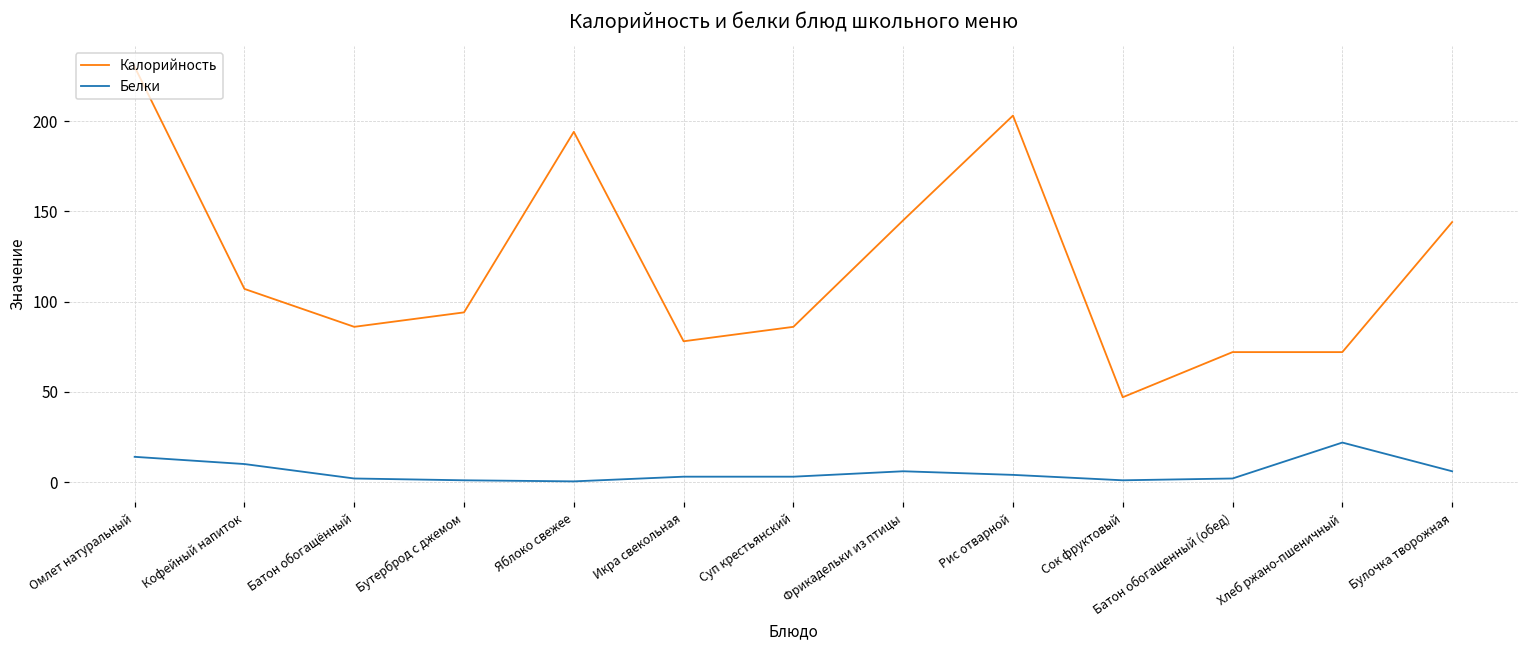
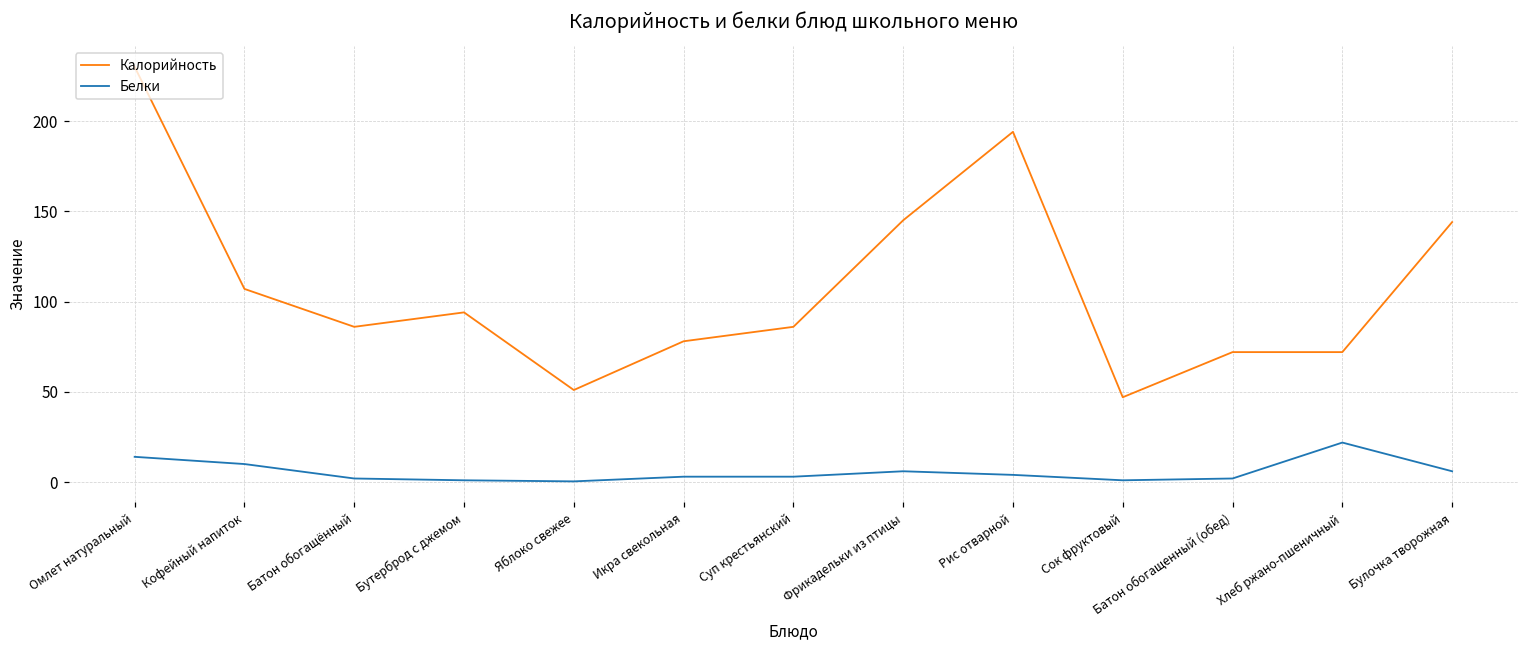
Калорийность, Яблоко свежее: 194 -> 51
Калорийность, Рис отварной: 203 -> 194
